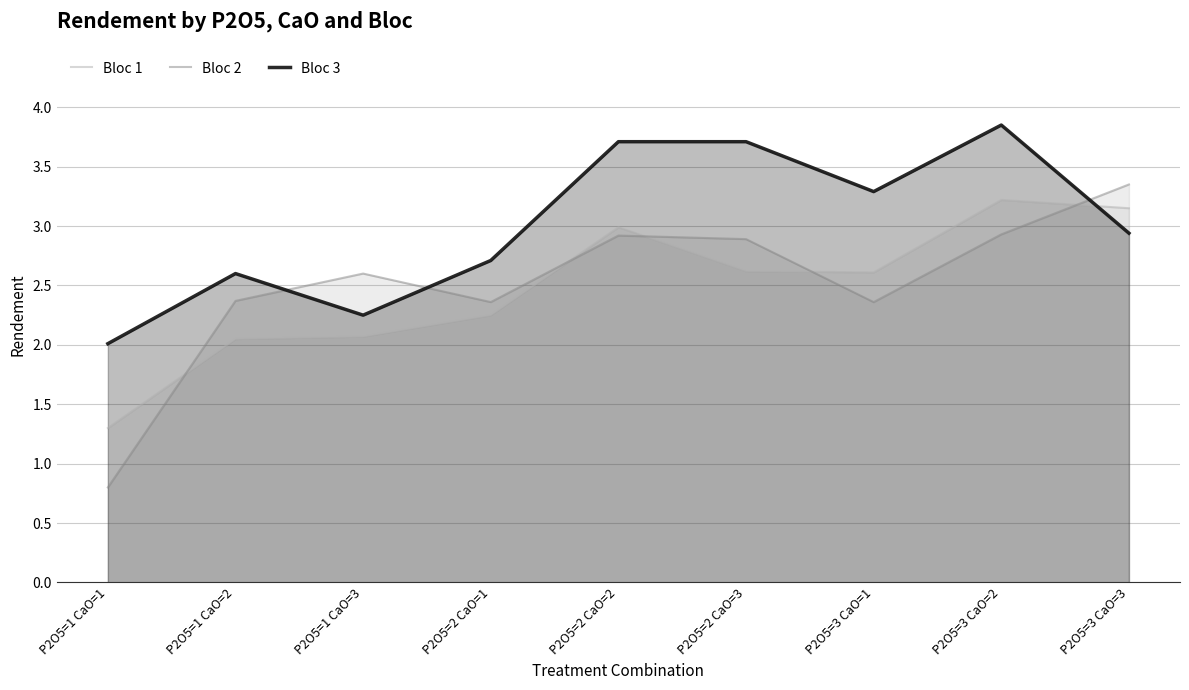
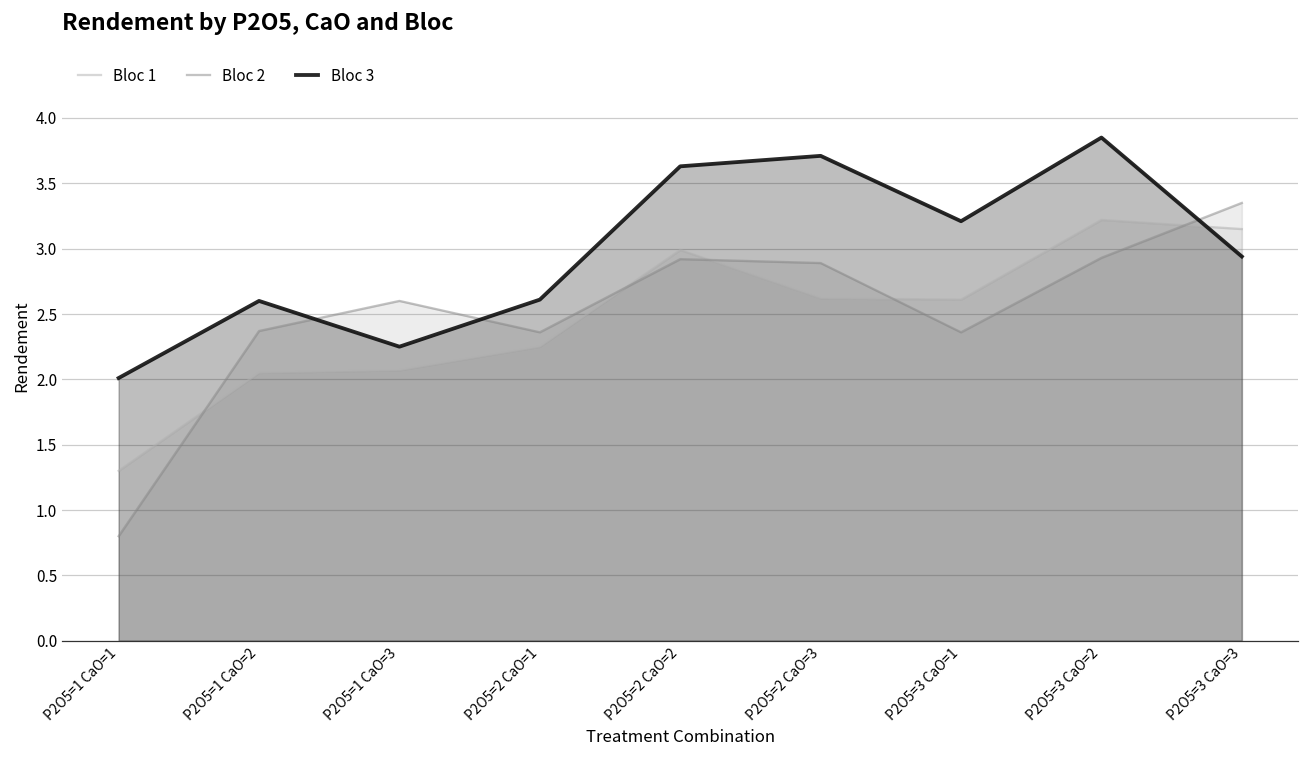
Bloc 3, P2O5=2 CaO=1: 2.71 -> 2.61
Bloc 3, P2O5=2 CaO=2: 3.71 -> 3.63
Bloc 3, P2O5=3 CaO=1: 3.29 -> 3.21
